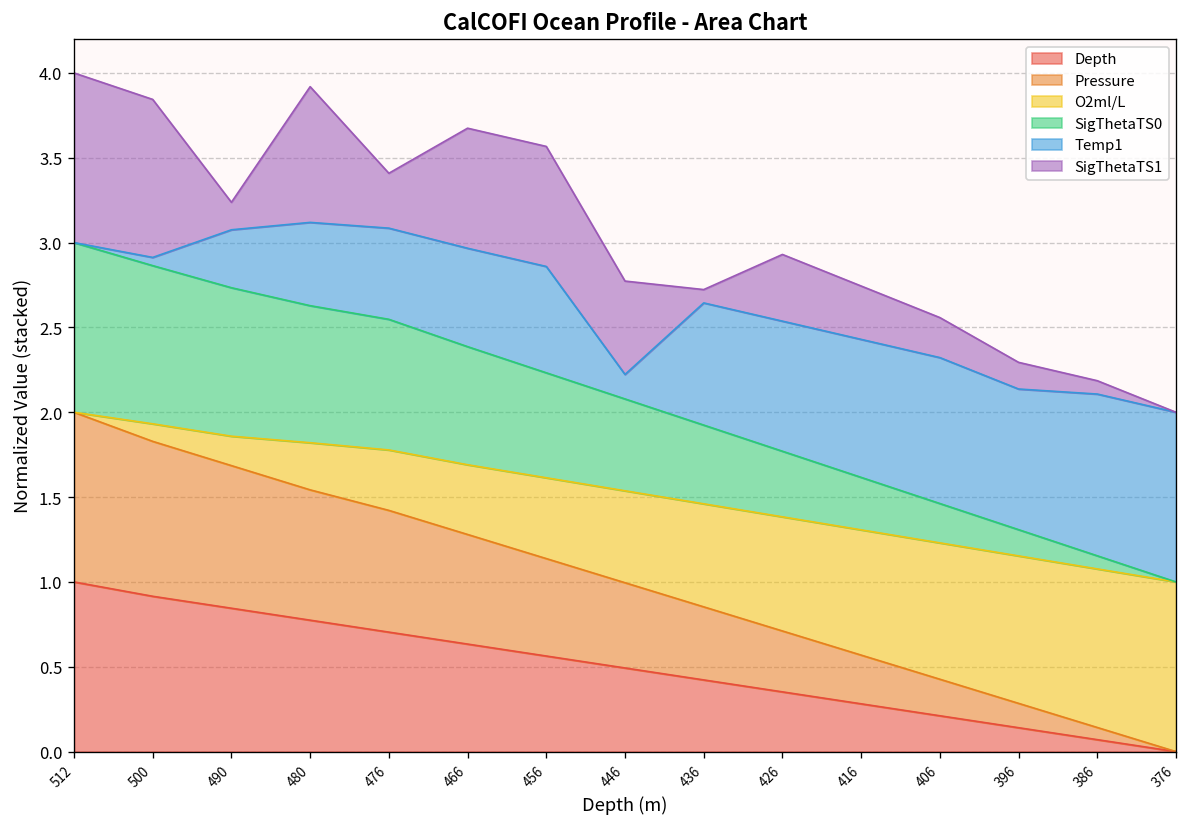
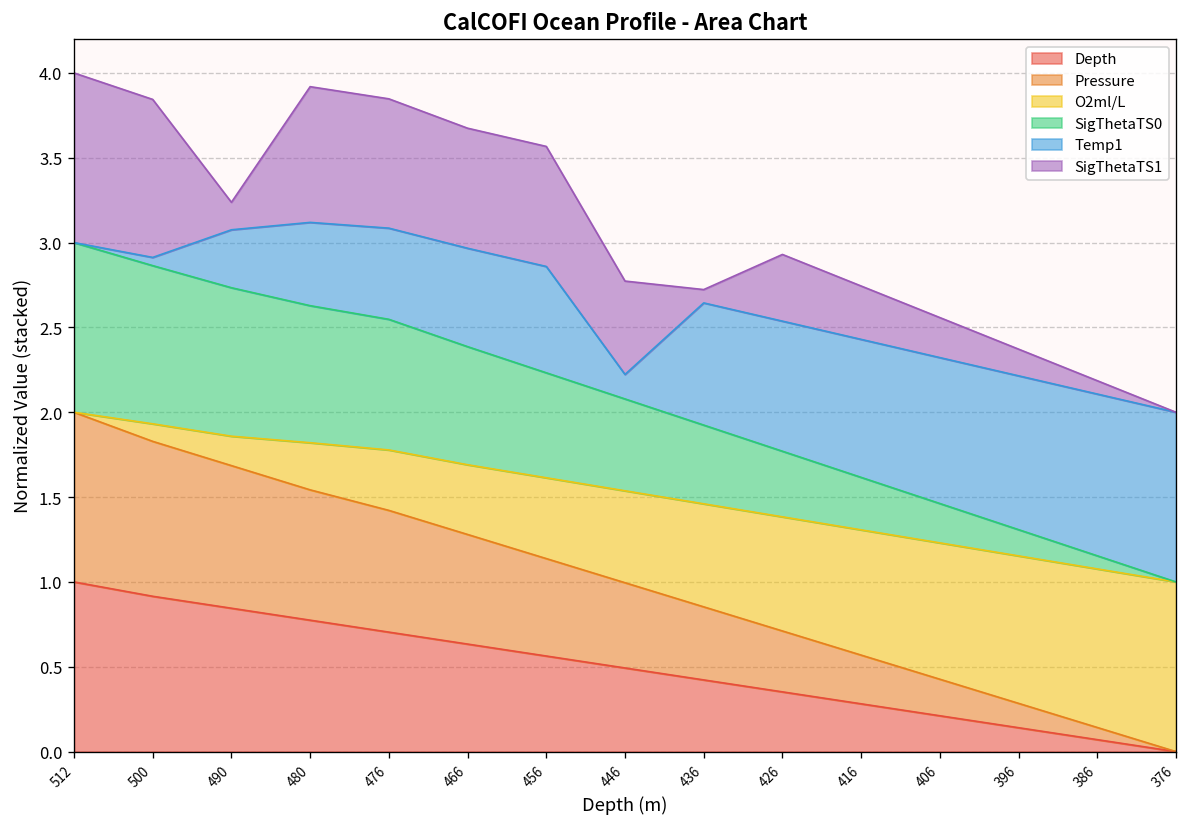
SigThetaTS1, 476: 0.32 -> 0.76
Temp1, 396: 0.83 -> 0.91
